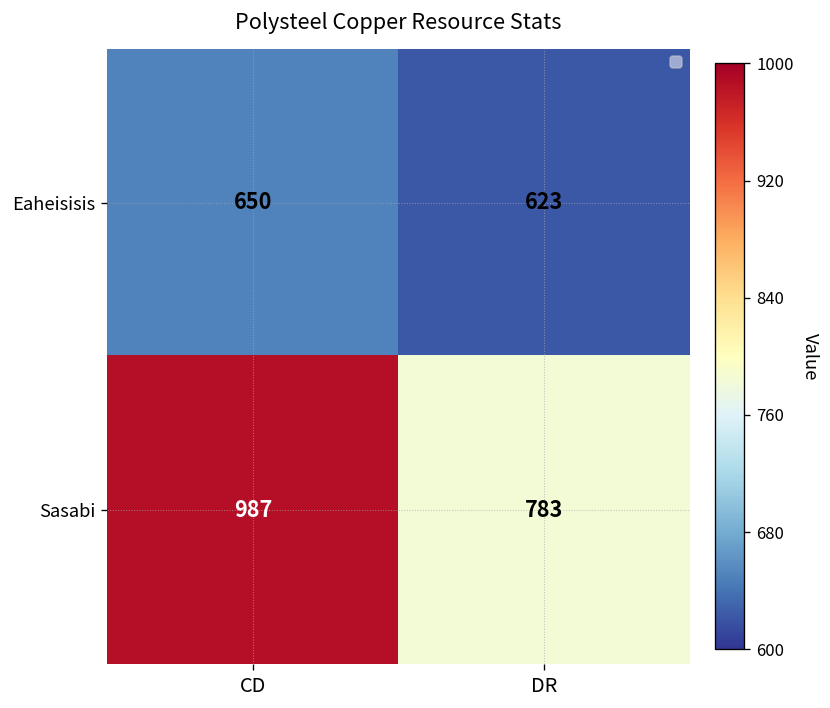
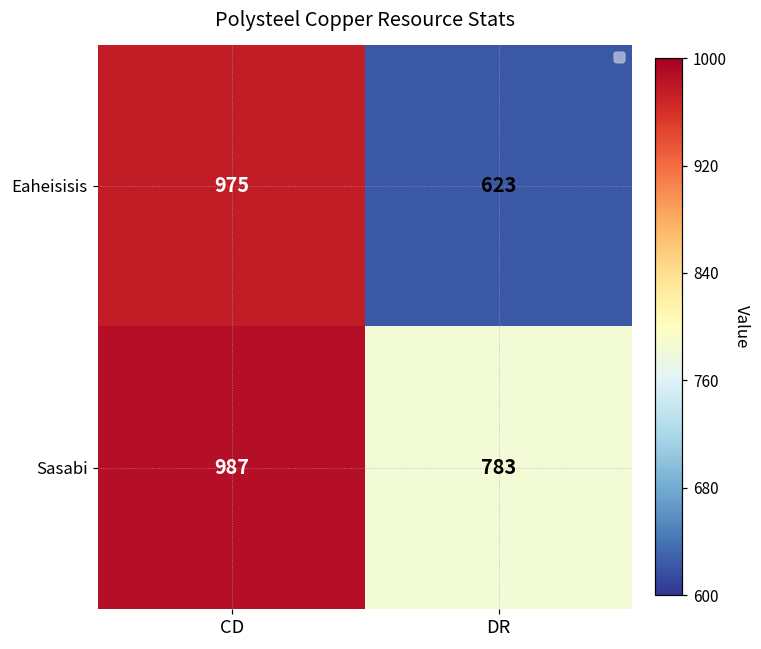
Eaheisisis, CD: 650 -> 975
